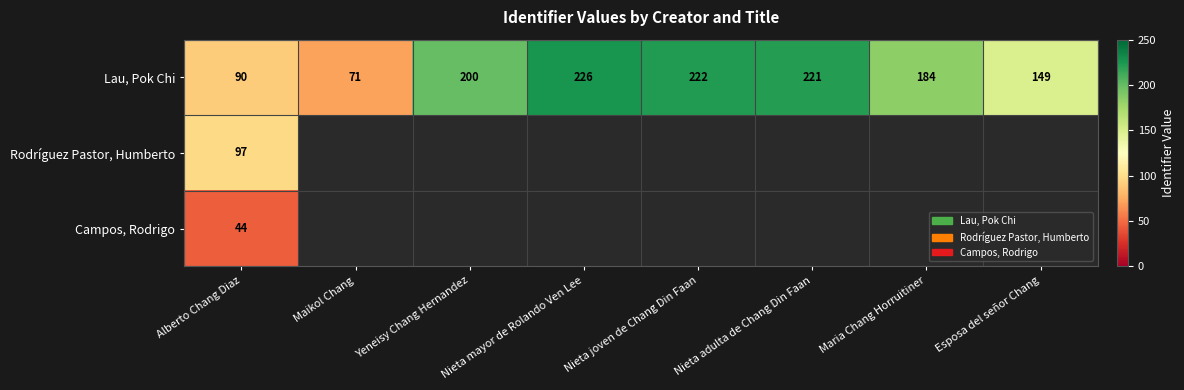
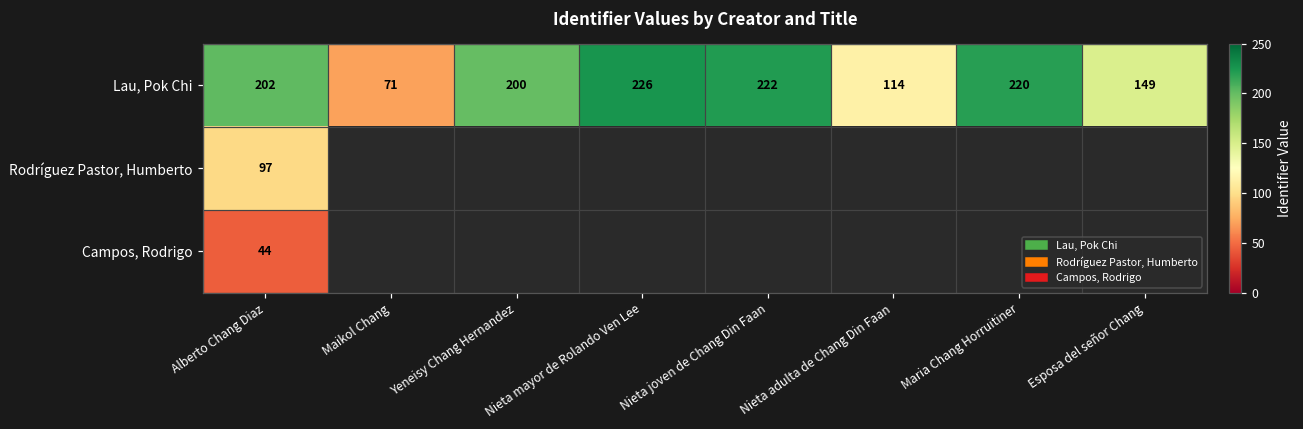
Lau, Pok Chi, Alberto Chang Diaz: 90 -> 202
Lau, Pok Chi, Nieta adulta de Chang Din Faan: 221 -> 114
Lau, Pok Chi, Maria Chang Horruitiner: 184 -> 220
